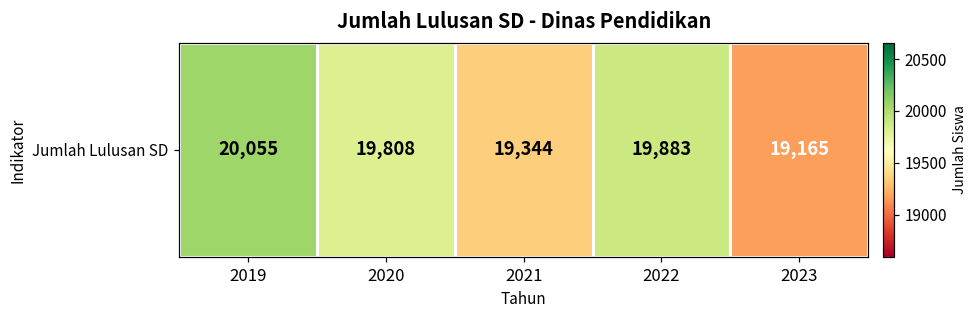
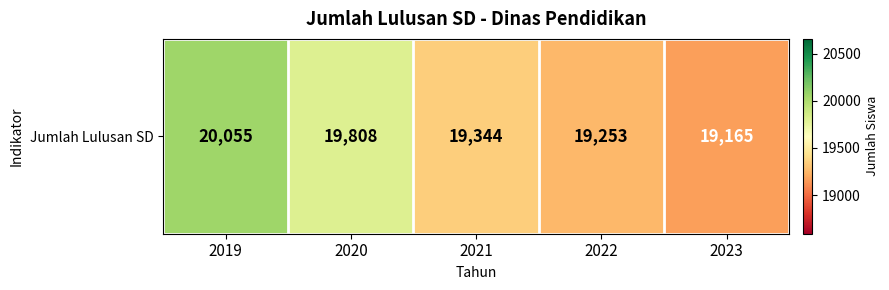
Jumlah Lulusan SD, 2022: 19,883 -> 19,253
